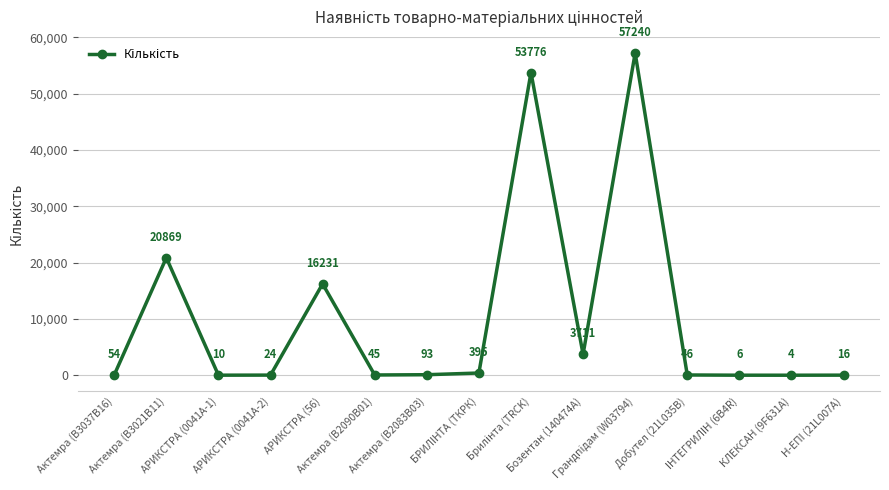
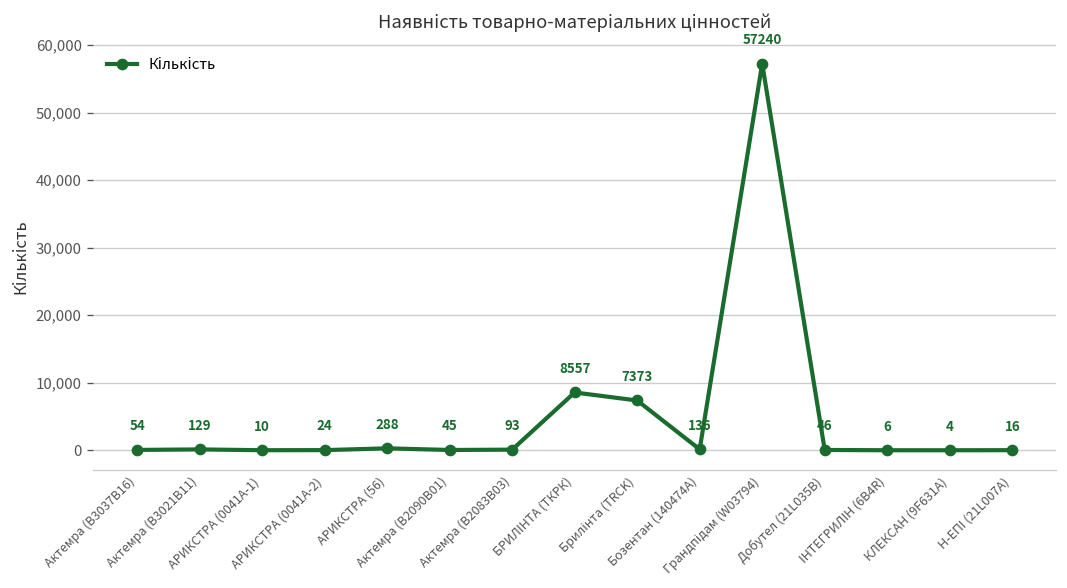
Актемра (В3021В11): 20869 -> 129
АРИКСТРА (56): 16231 -> 288
БРИЛІНТА (ТКРК): 395 -> 8557
Брилінта (TRCK): 53776 -> 7373
Бозентан (140474А): 3711 -> 136
